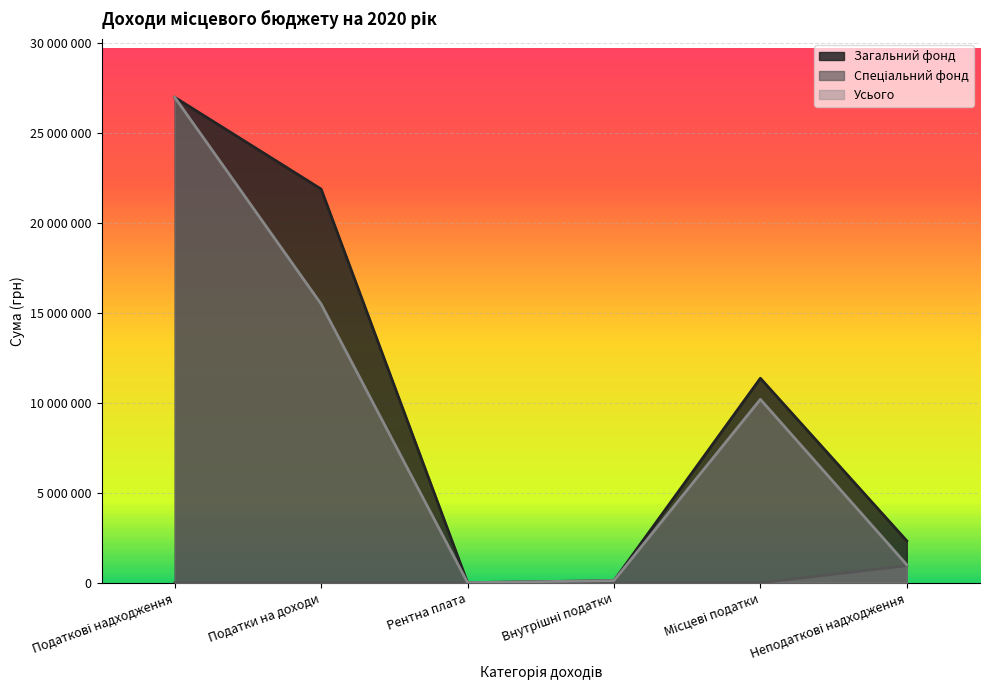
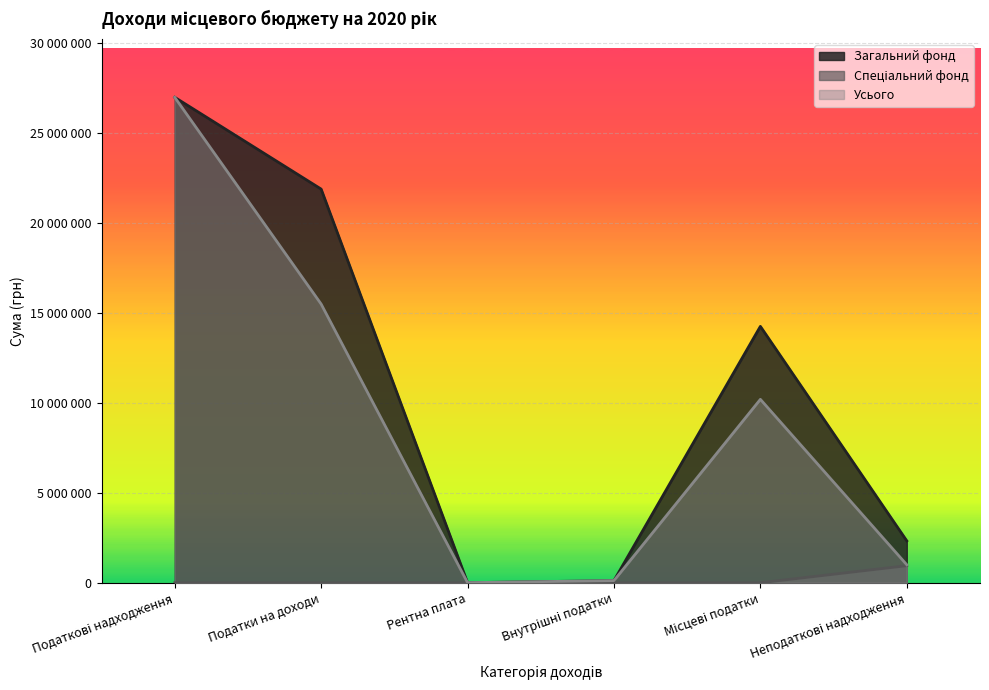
Загальний фонд, Місцеві податки: 11400000 -> 14200000
